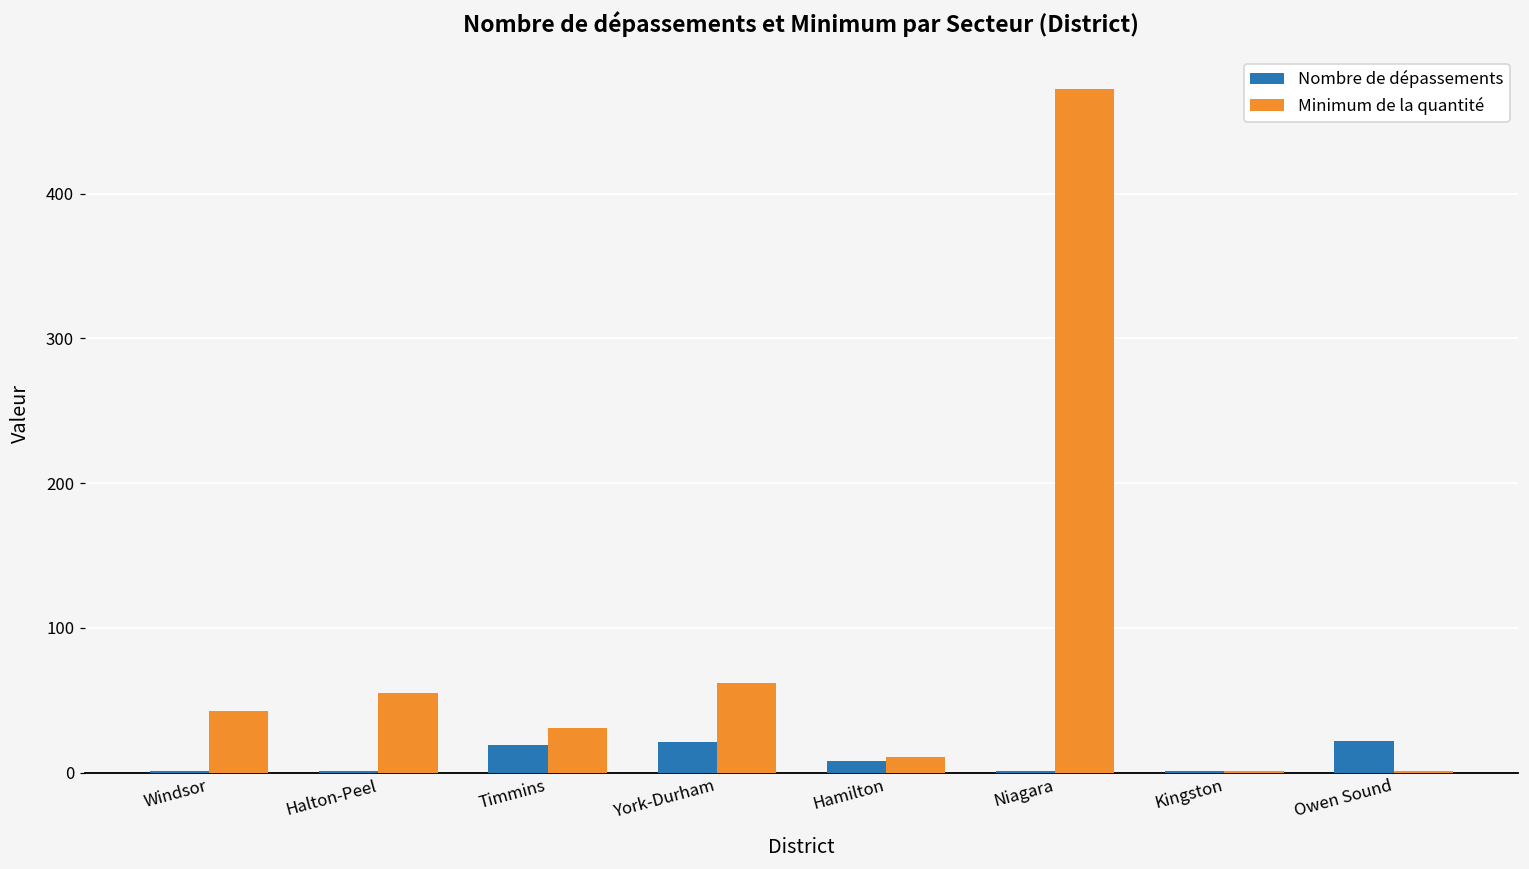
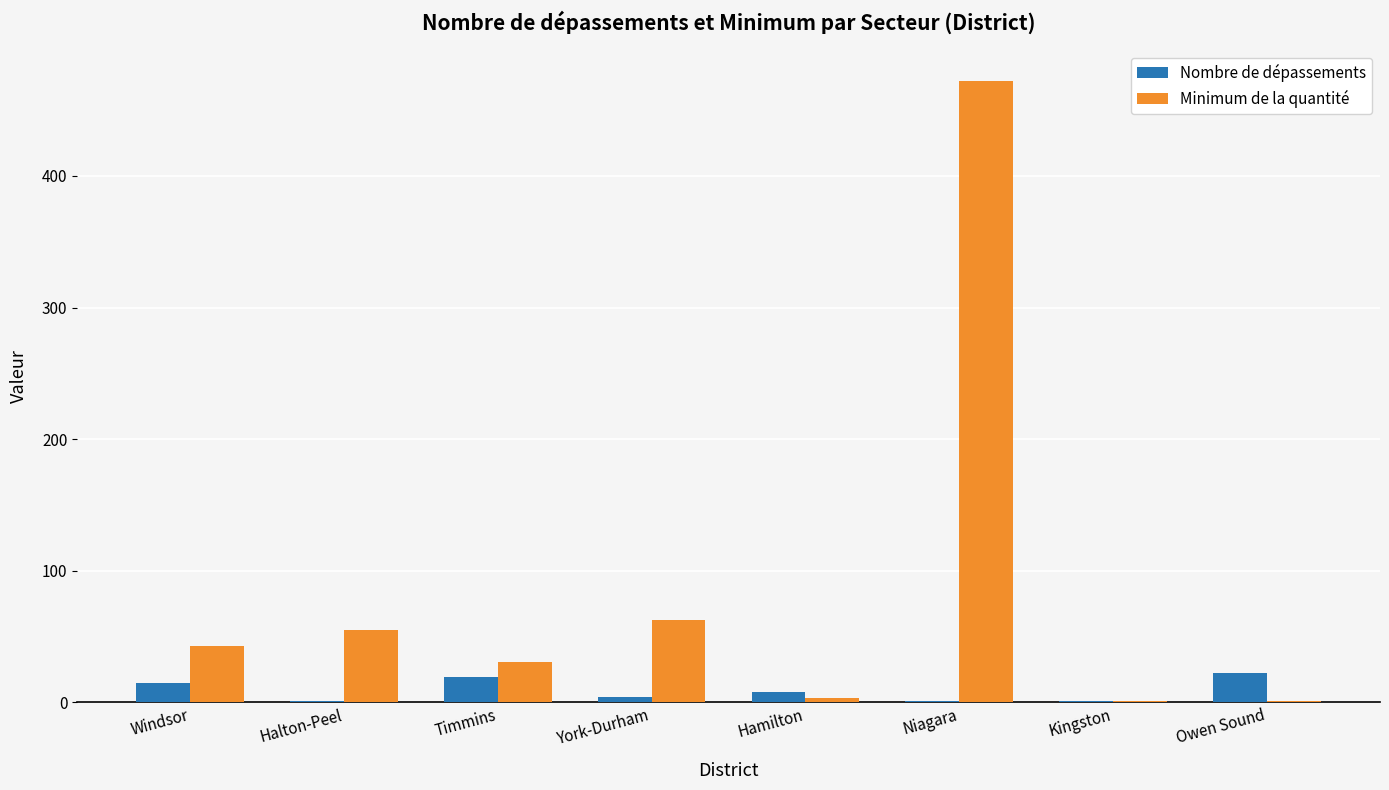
Nombre de dépassements, Windsor: 1 -> 15
Nombre de dépassements, York-Durham: 21 -> 4
Minimum de la quantité, Hamilton: 11 -> 4
